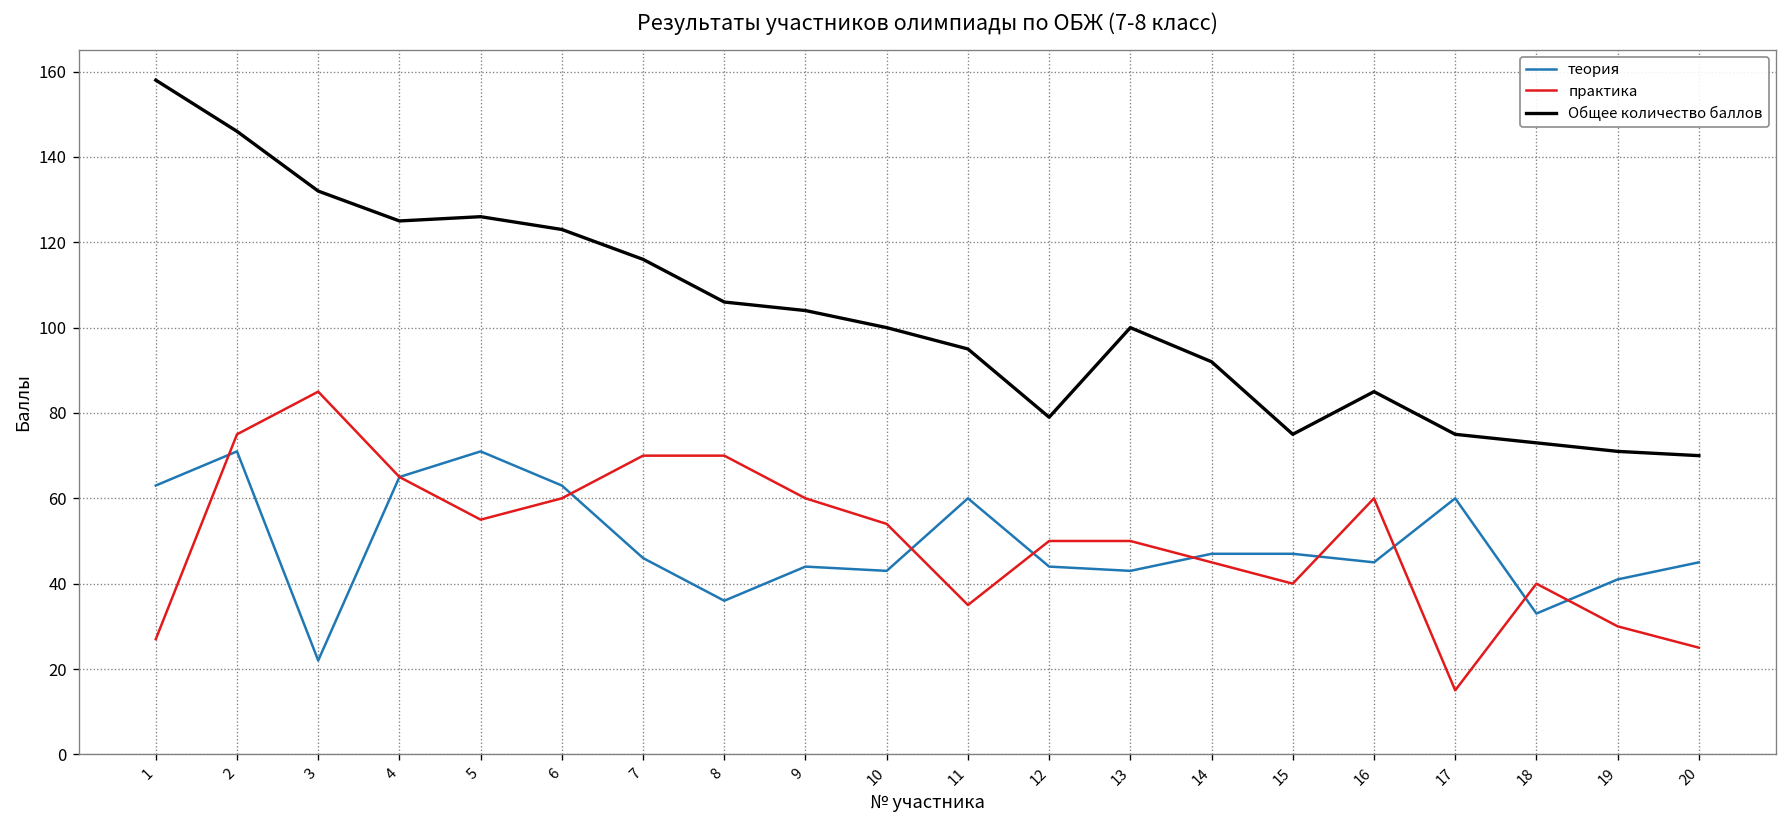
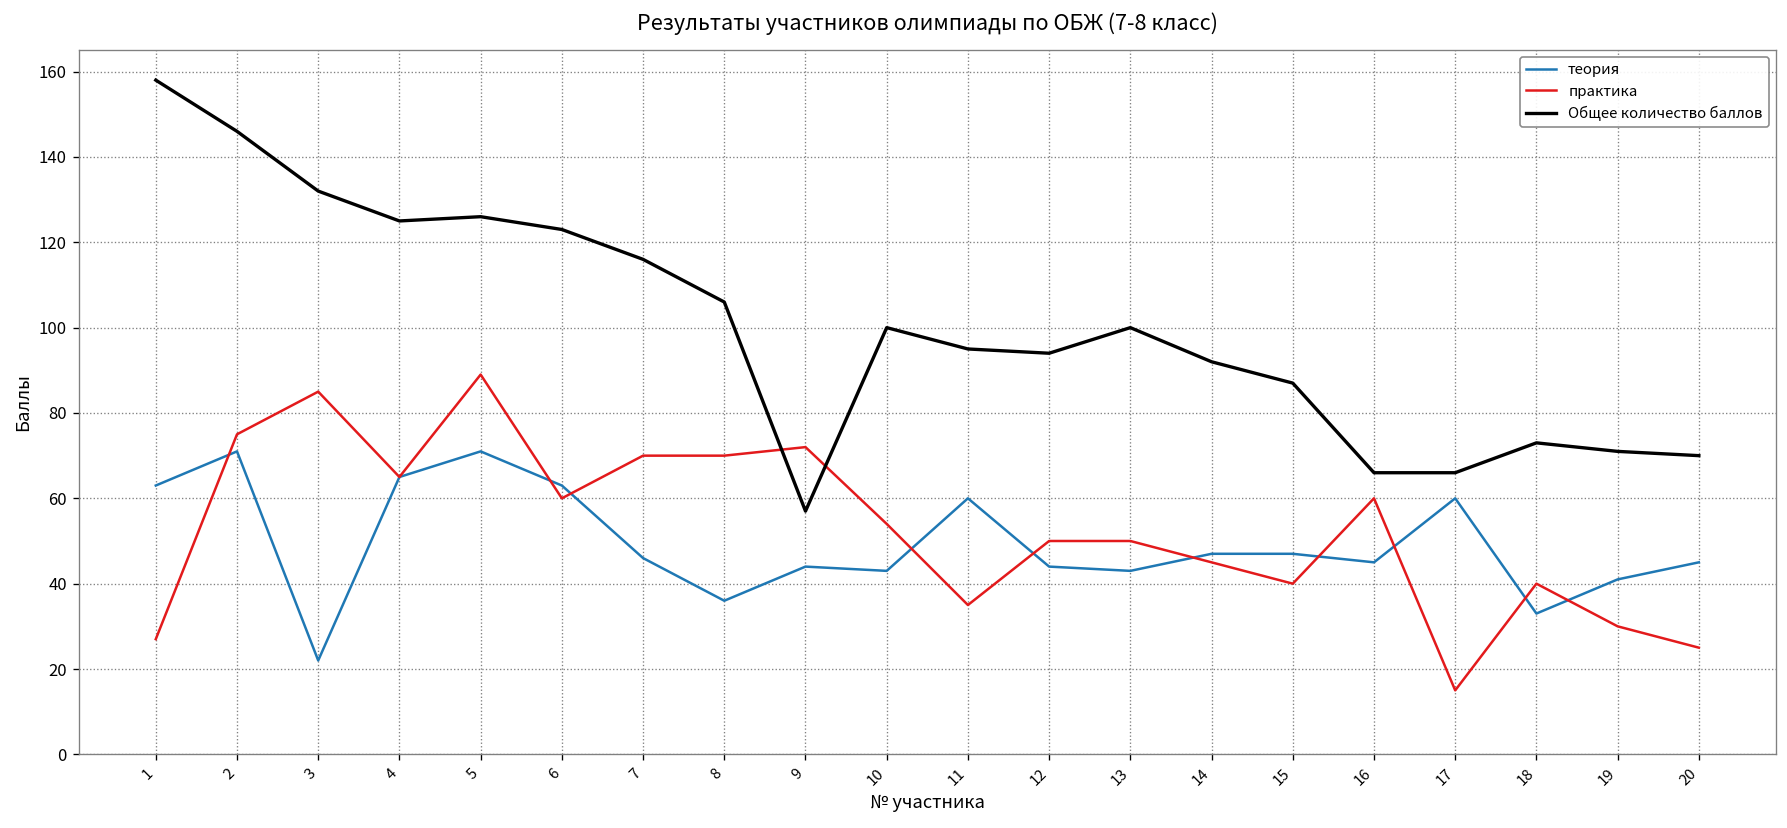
практика, 5: 55 -> 89
практика, 9: 60 -> 72
Общее количество баллов, 9: 104 -> 57
Общее количество баллов, 12: 79 -> 94
Общее количество баллов, 15: 75 -> 87
Общее количество баллов, 16: 85 -> 66
Общее количество баллов, 17: 75 -> 66
